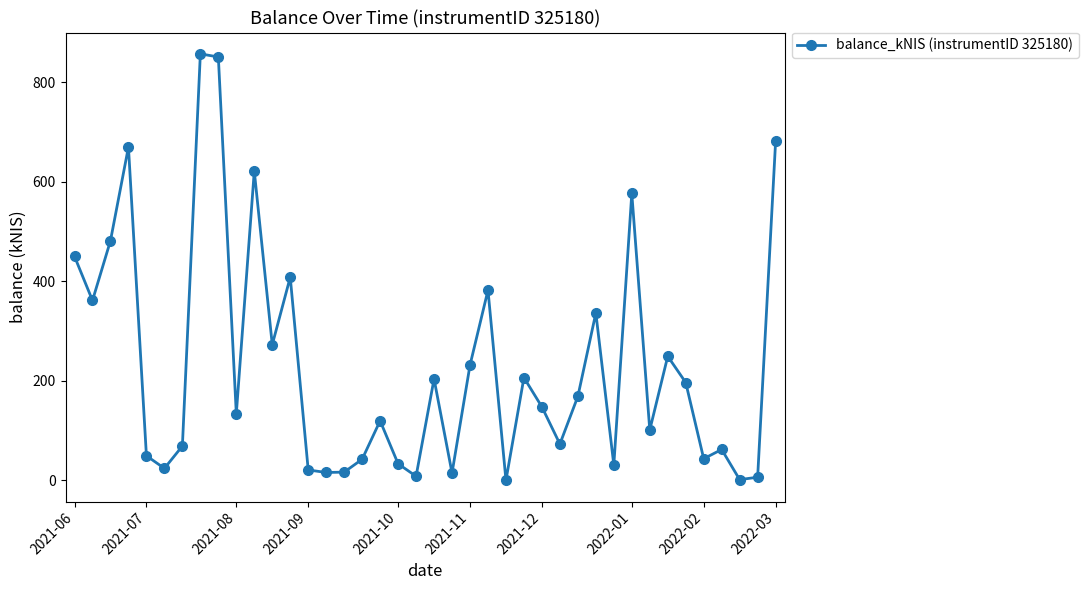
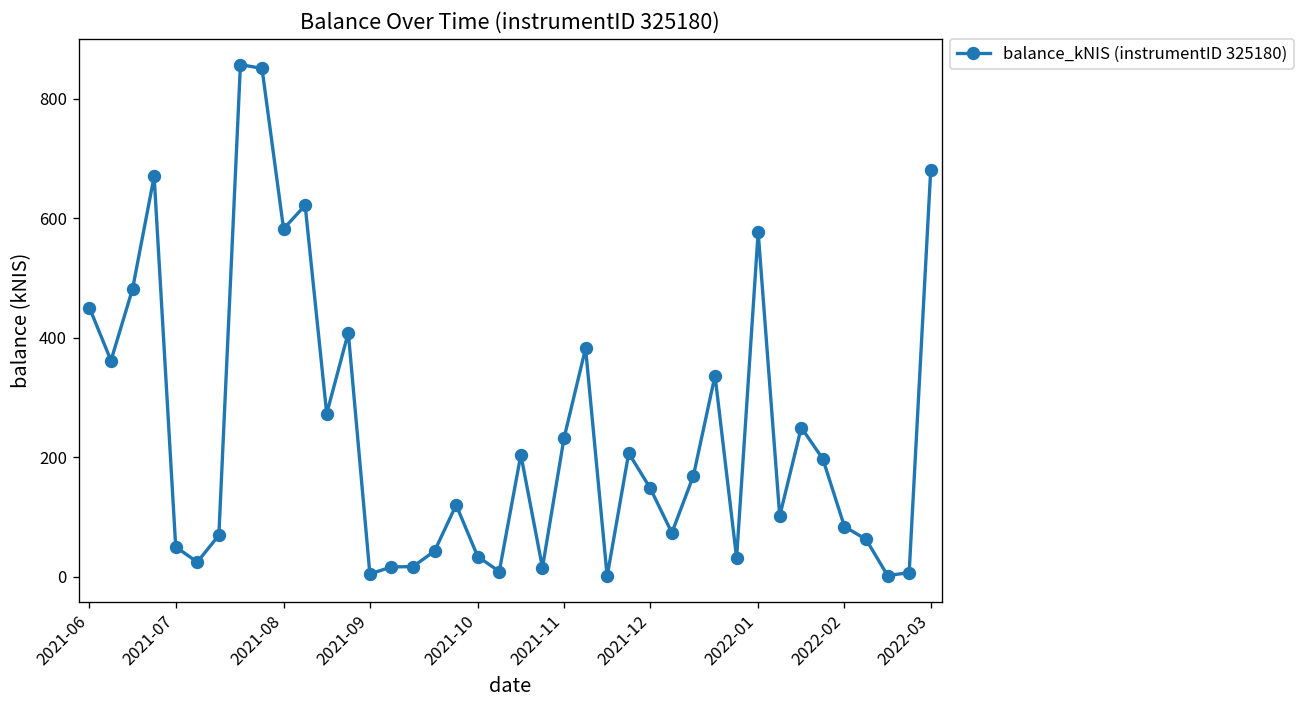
2021-08: 130 -> 580
2021-09: 20 -> 0
2022-02: 40 -> 80
